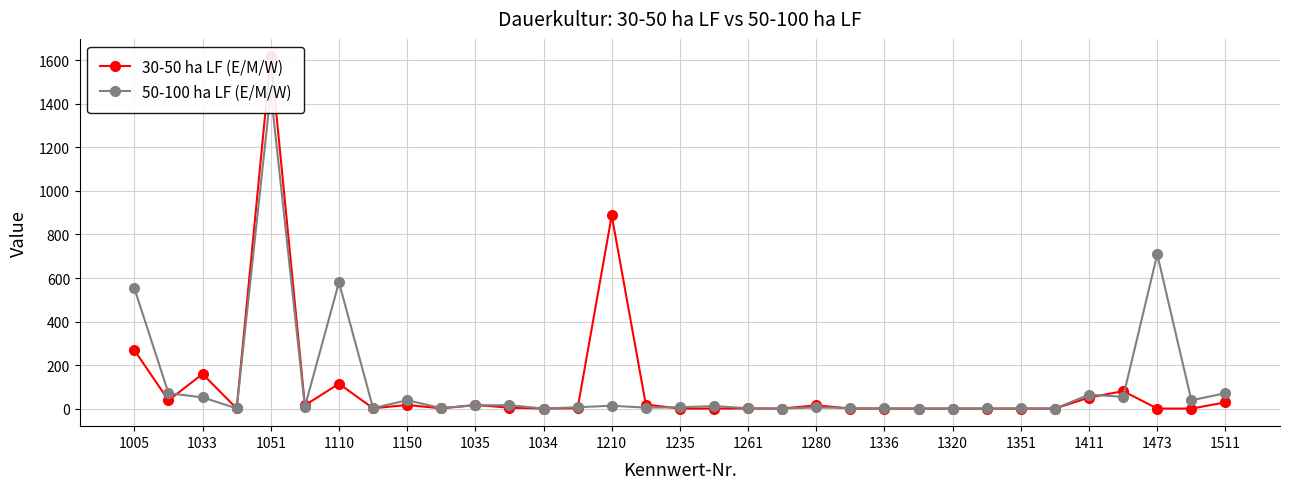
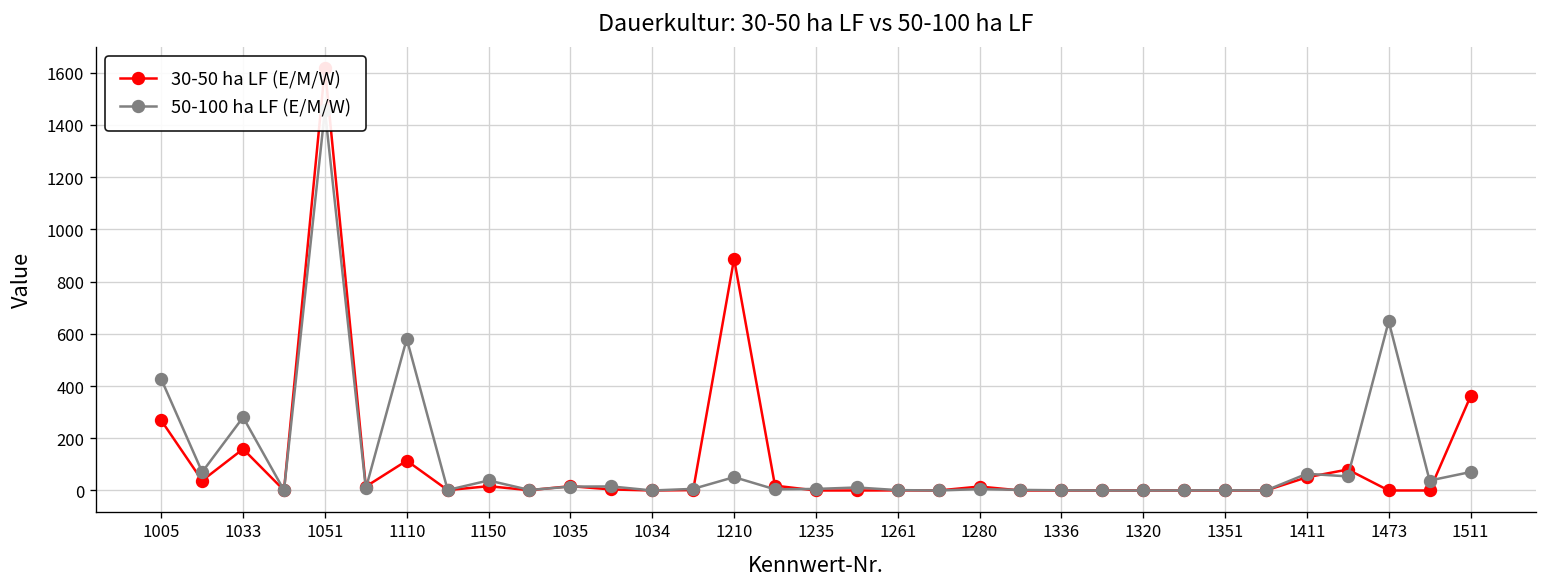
50-100 ha LF (E/M/W), 1005: 550 -> 430
50-100 ha LF (E/M/W), 1033: 50 -> 280
50-100 ha LF (E/M/W), 1210: 10 -> 50
50-100 ha LF (E/M/W), 1473: 710 -> 650
30-50 ha LF (E/M/W), 1511: 30 -> 360
